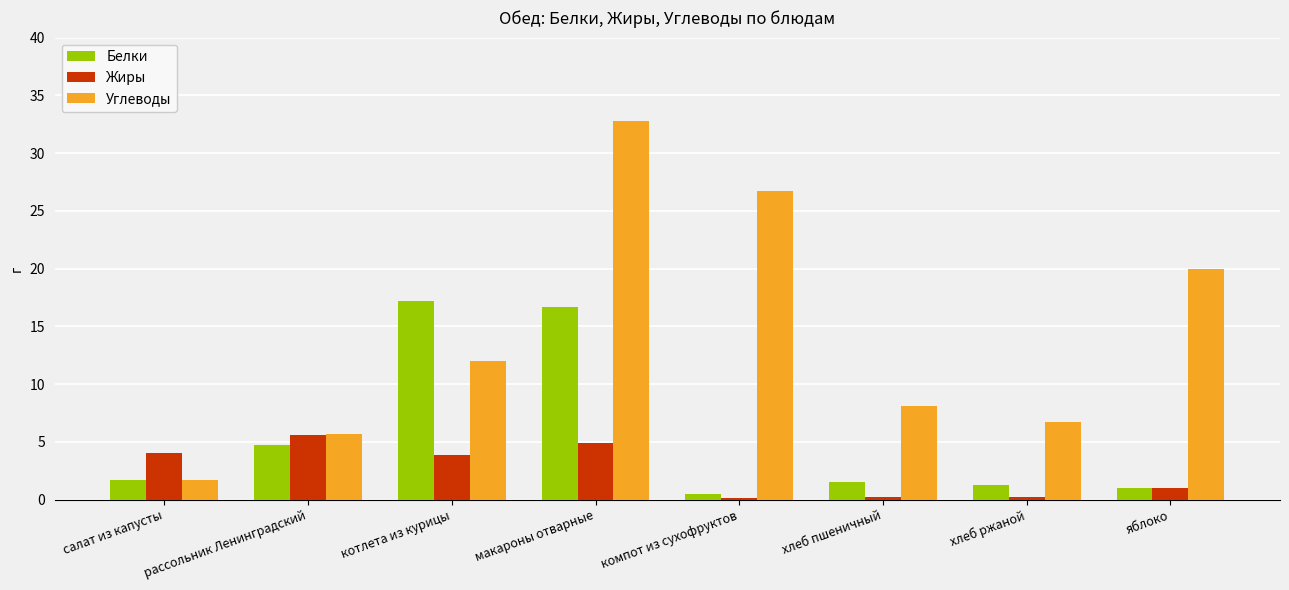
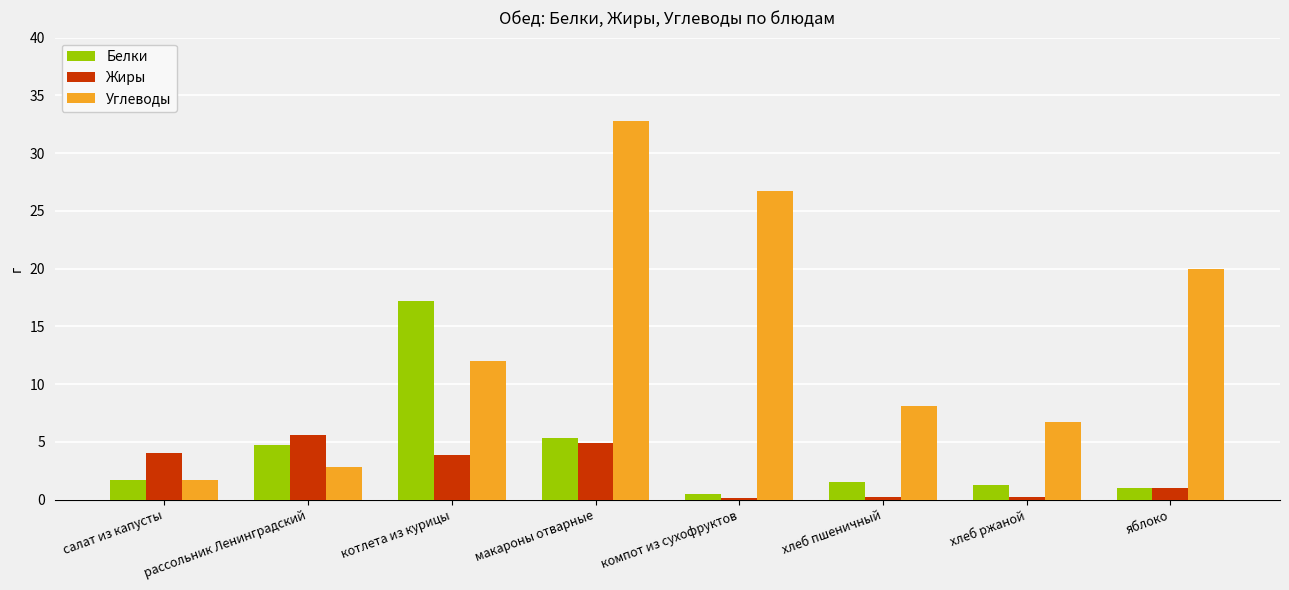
Углеводы, рассольник Ленинградский: 5.7 -> 2.8
Белки, макароны отварные: 16.7 -> 5.3
